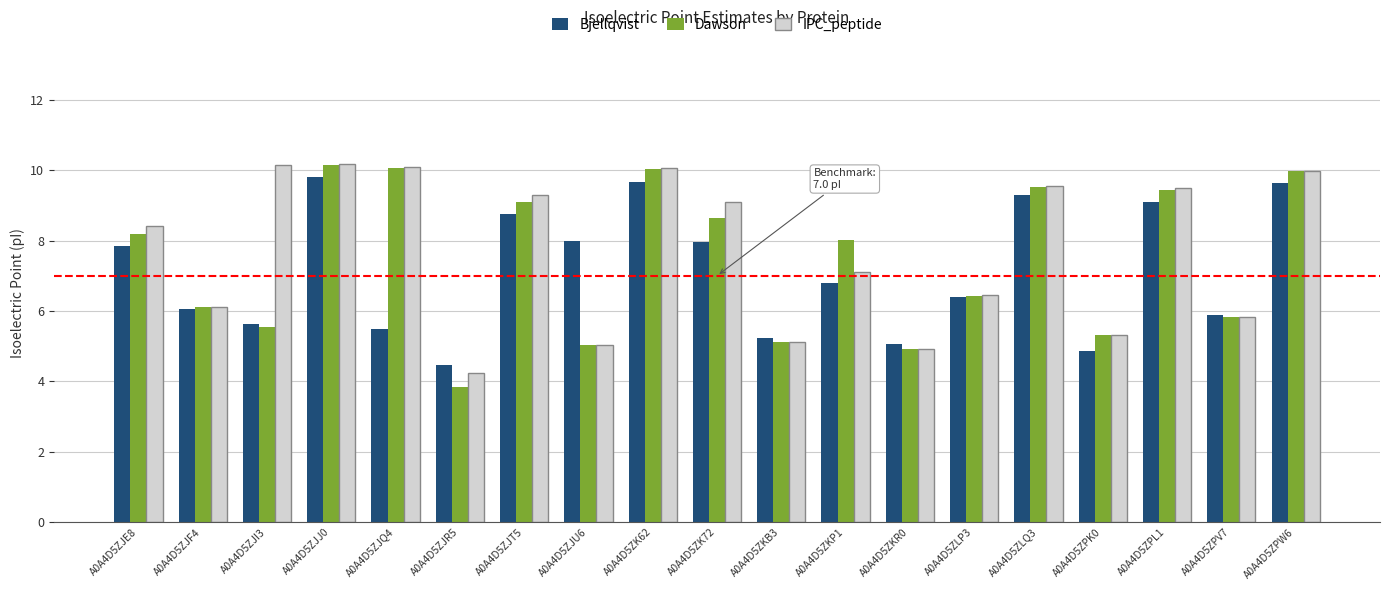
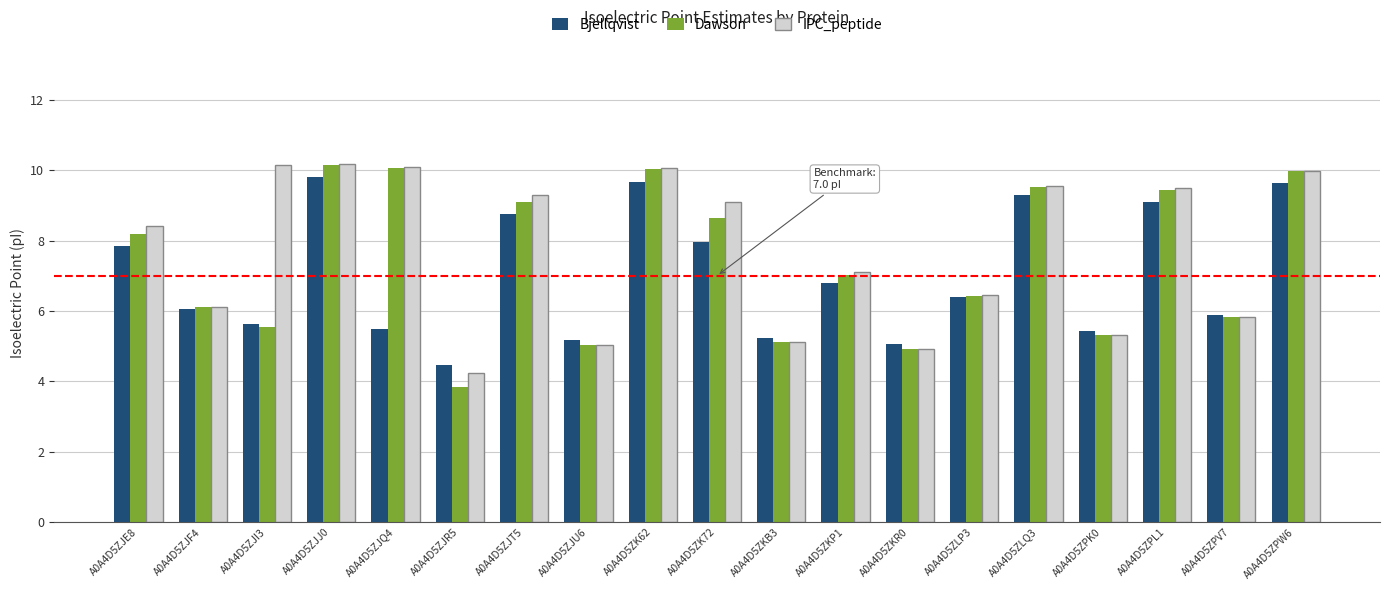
Bjellqvist, A0A4D5ZJU6: 8.0 -> 5.2
Dawson, A0A4D5ZKP1: 8.0 -> 7.0
Bjellqvist, A0A4D5ZPK0: 4.9 -> 5.4
